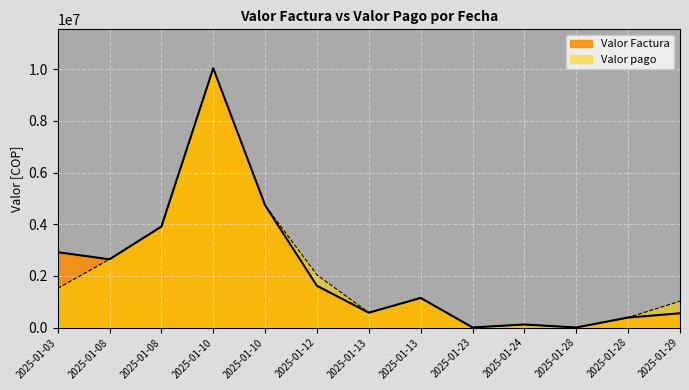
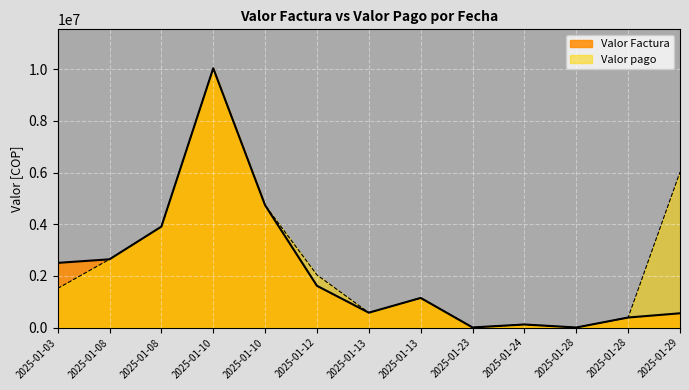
Valor Factura, 2025-01-03: 2900000 -> 2500000
Valor pago, 2025-01-29: 1000000 -> 6000000
